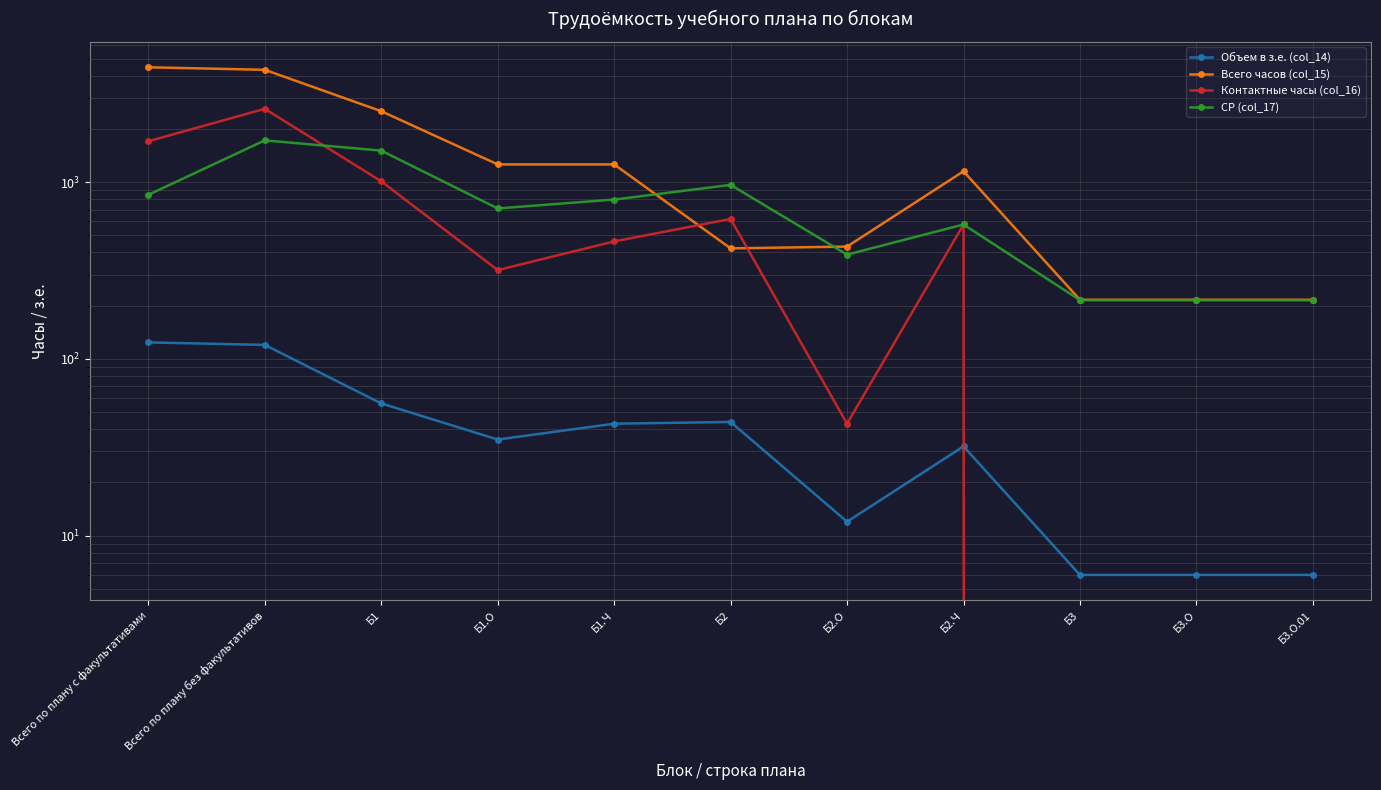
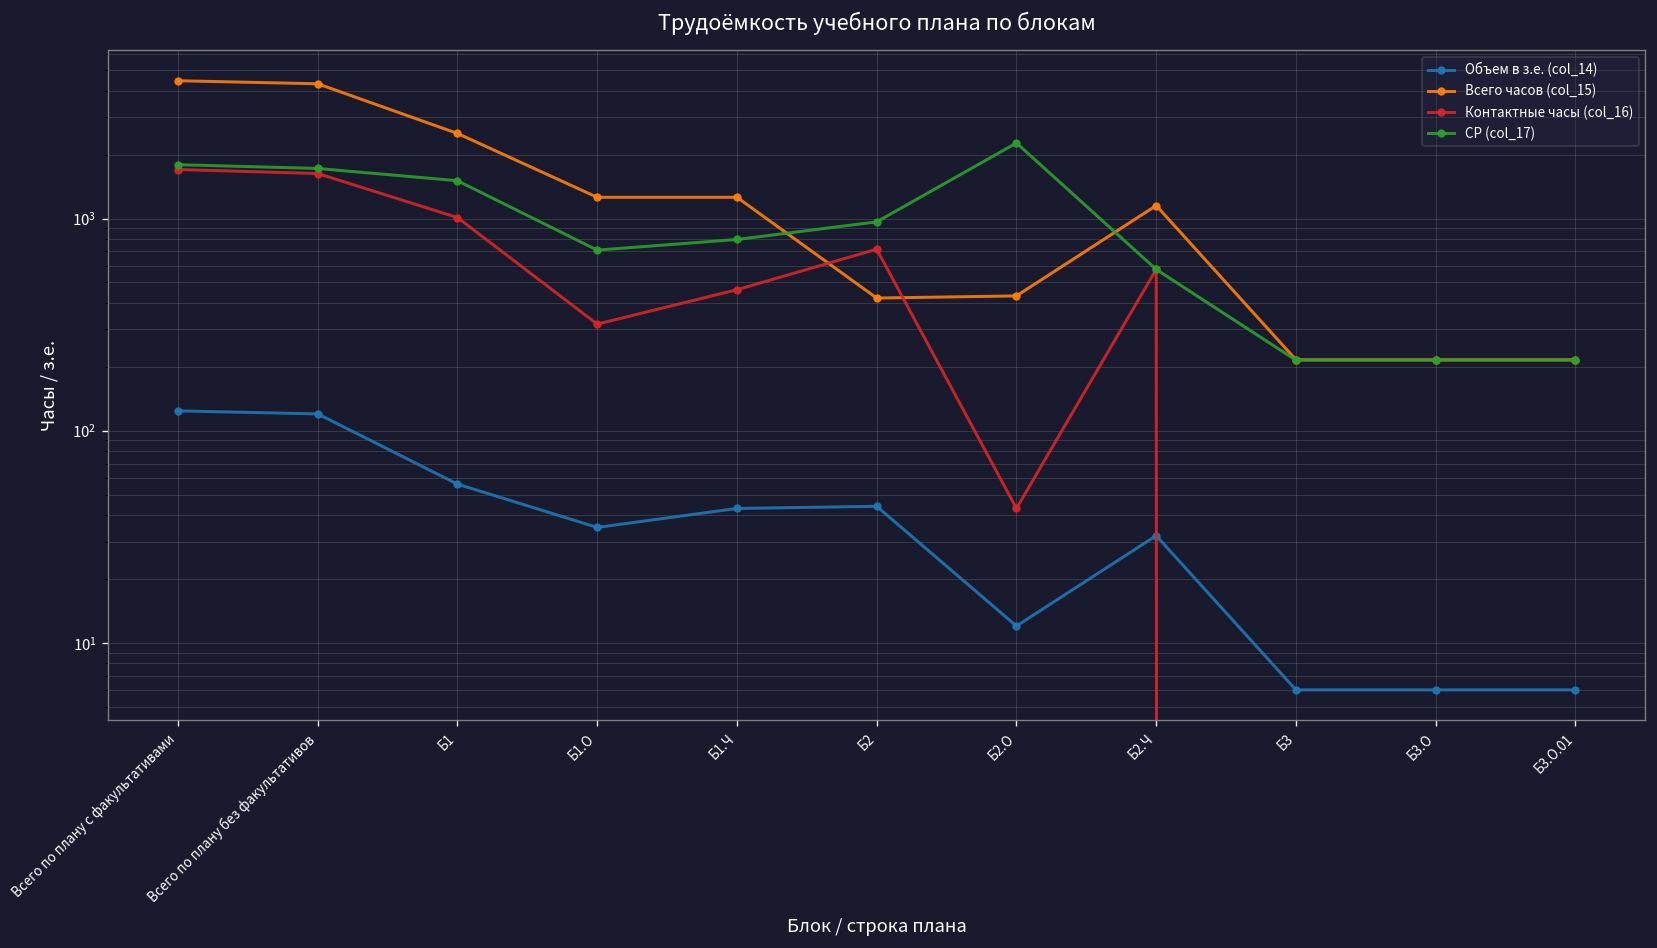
СР (col_17), Всего по плану с факультативами: 800 -> 1800
Контактные часы (col_16), Всего по плану без факультативов: 2600 -> 1600
Контактные часы (col_16), Б2: 620 -> 720
СР (col_17), Б2.О: 390 -> 2300
